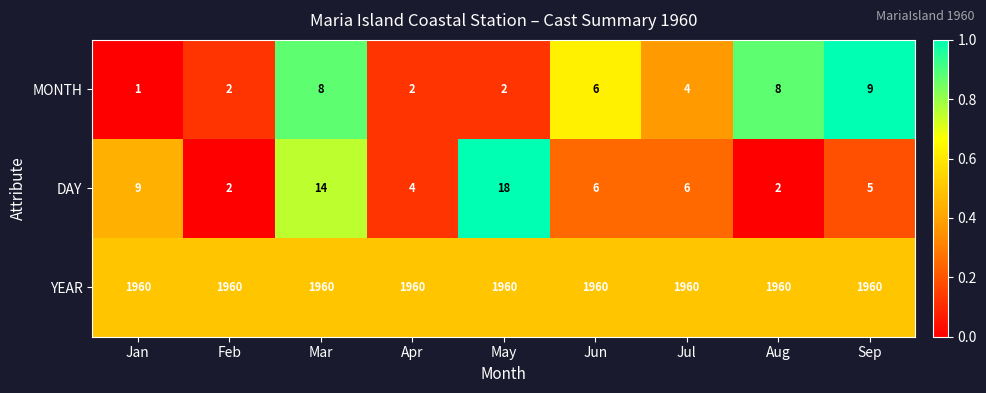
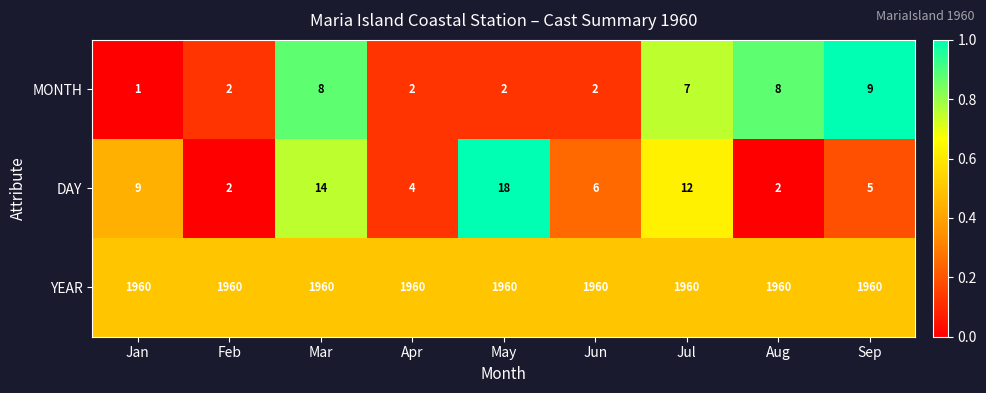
MONTH, Jun: 6 -> 2
MONTH, Jul: 4 -> 7
DAY, Jul: 6 -> 12
